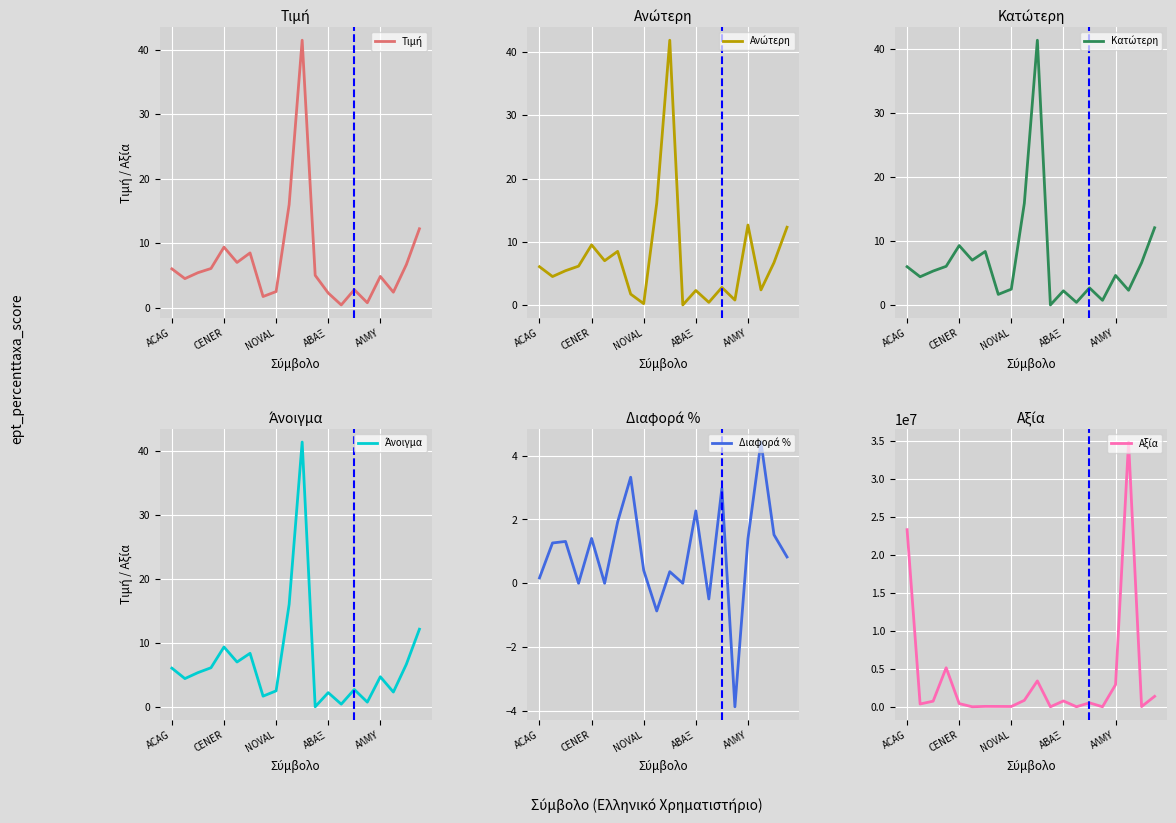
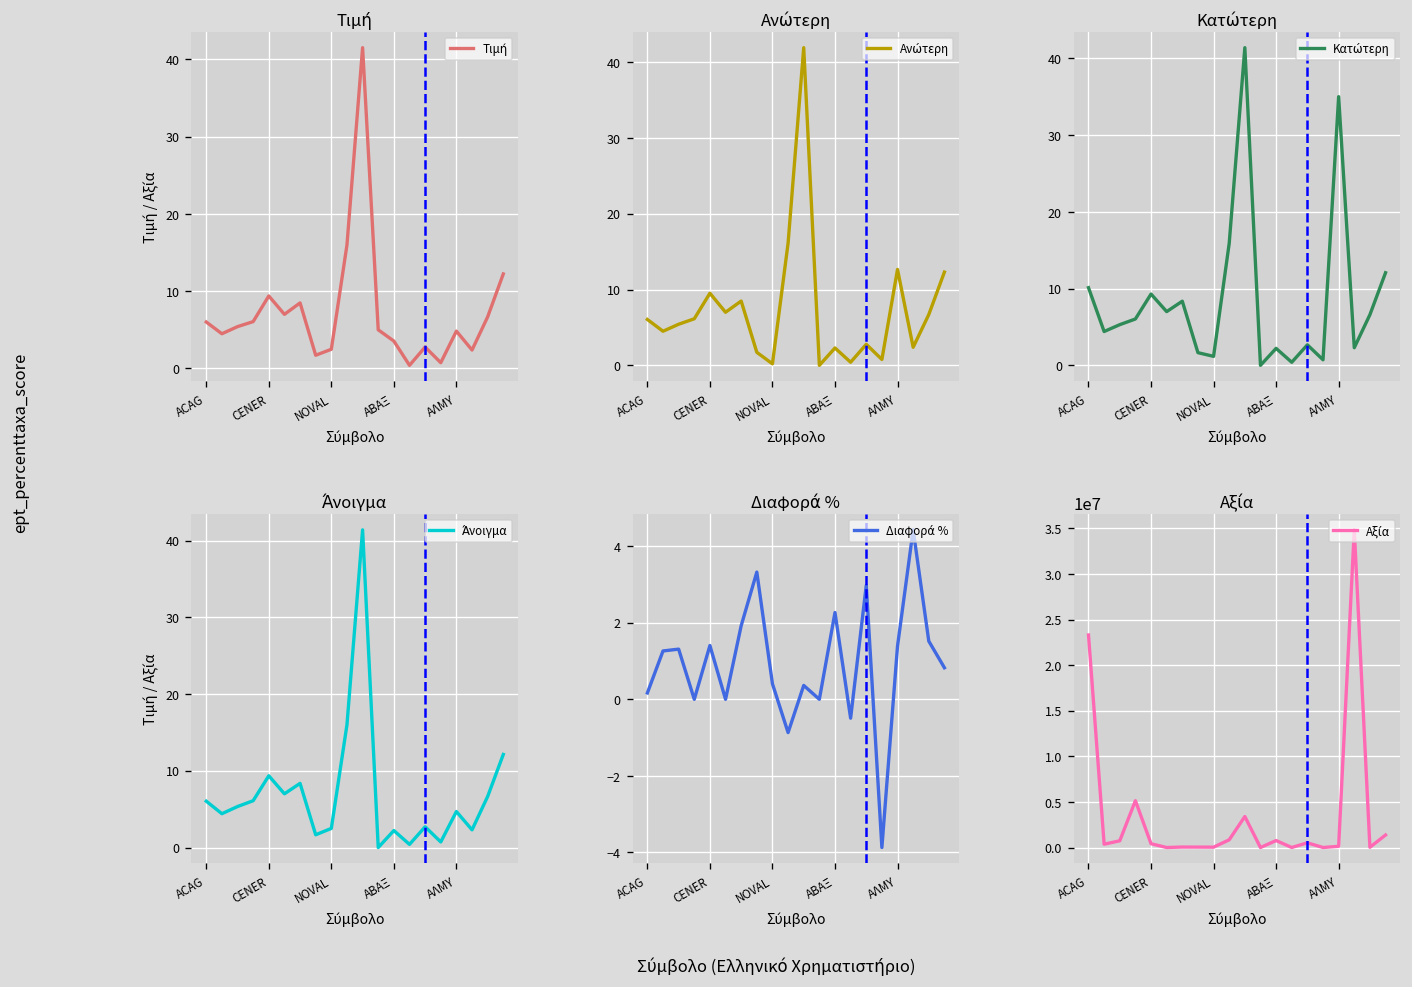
Τιμή, ΑΒΑΞ: 2 -> 4
Κατώτερη, ACAG: 6 -> 10
Κατώτερη, NOVAL: 2 -> 1
Κατώτερη, ΑΛΜΥ: 5 -> 35
Αξία, ΑΛΜΥ: 3000000 -> 0
